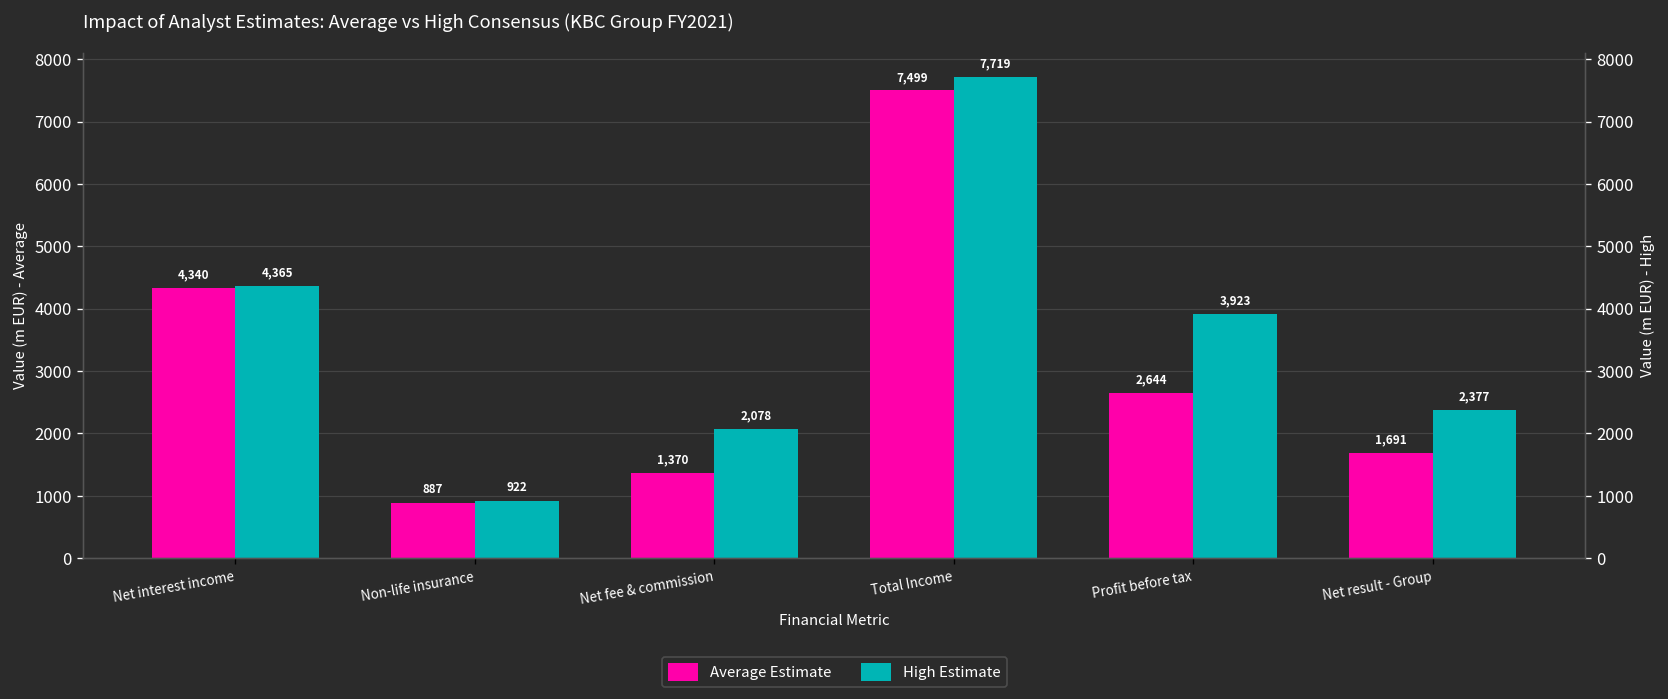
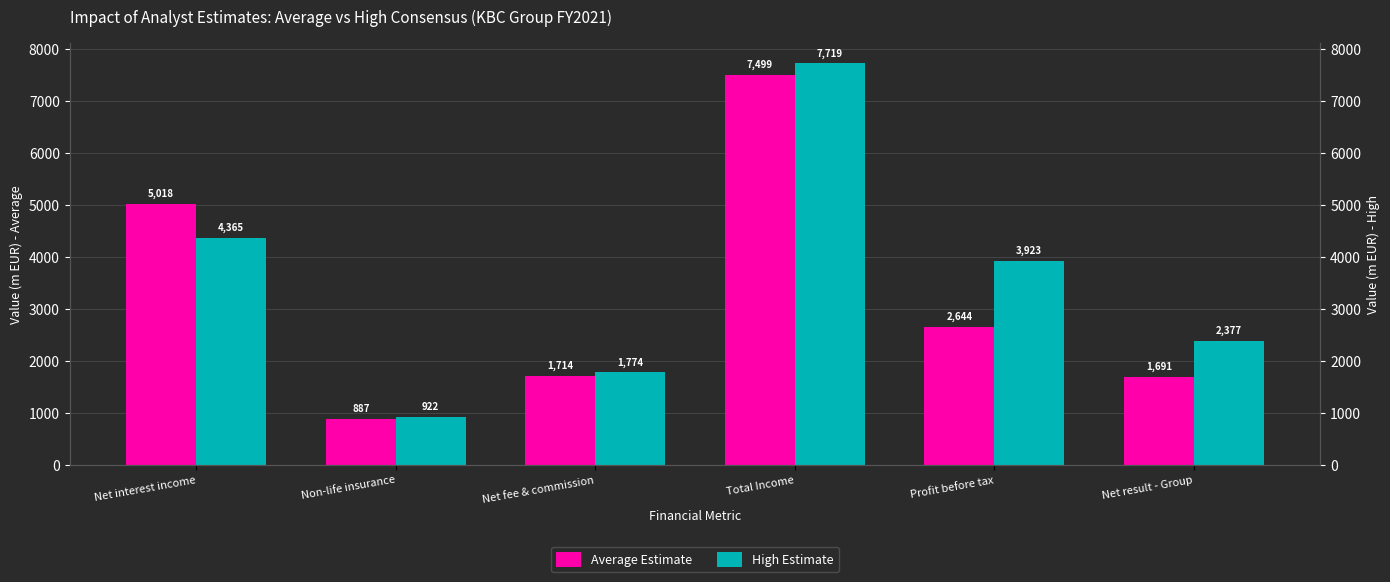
Average Estimate, Net interest income: 4,340 -> 5,018
Average Estimate, Net fee & commission: 1,370 -> 1,714
High Estimate, Net fee & commission: 2,078 -> 1,774
